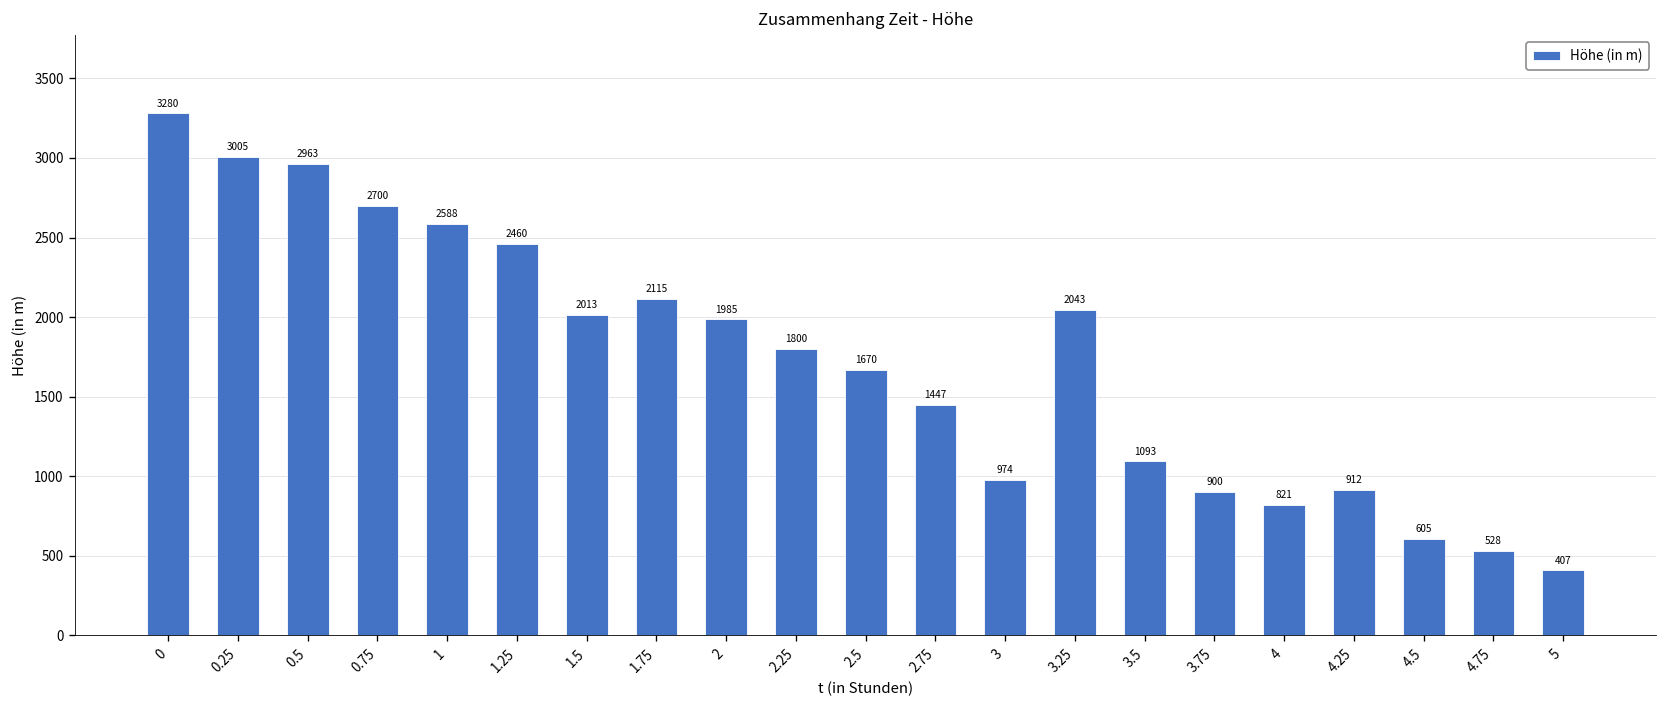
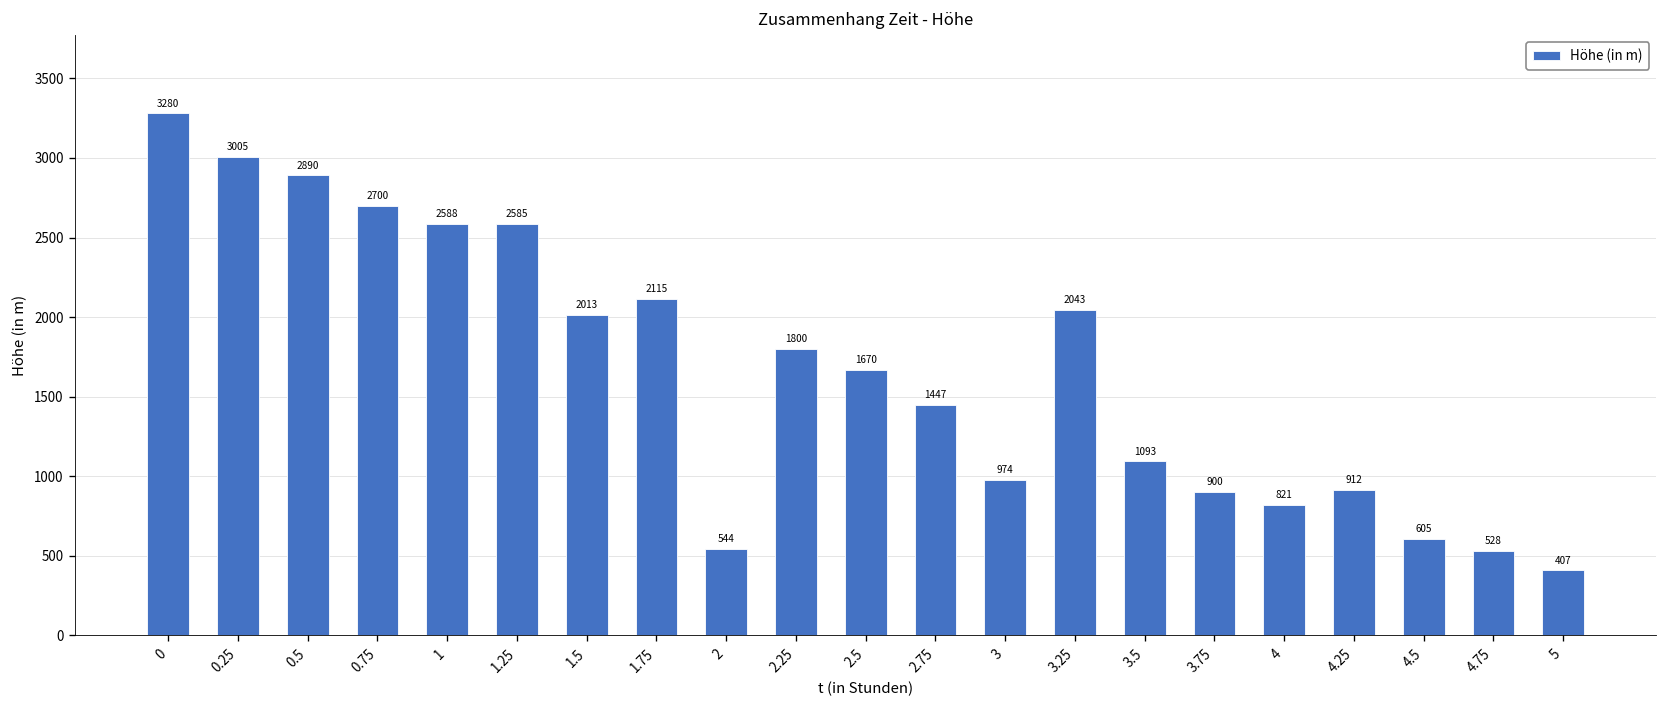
0.5: 2963 -> 2890
1.25: 2460 -> 2585
2: 1985 -> 544
